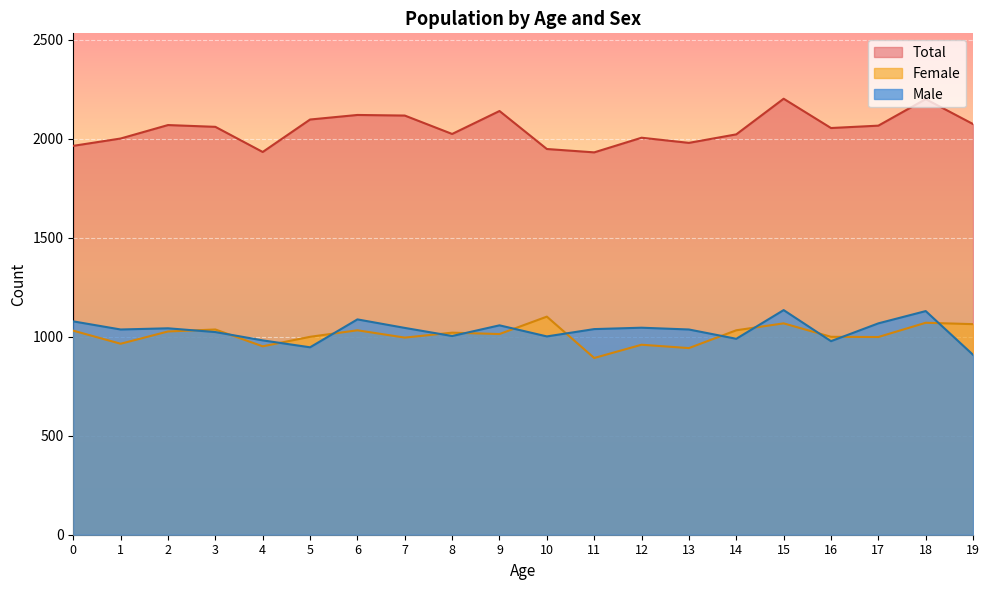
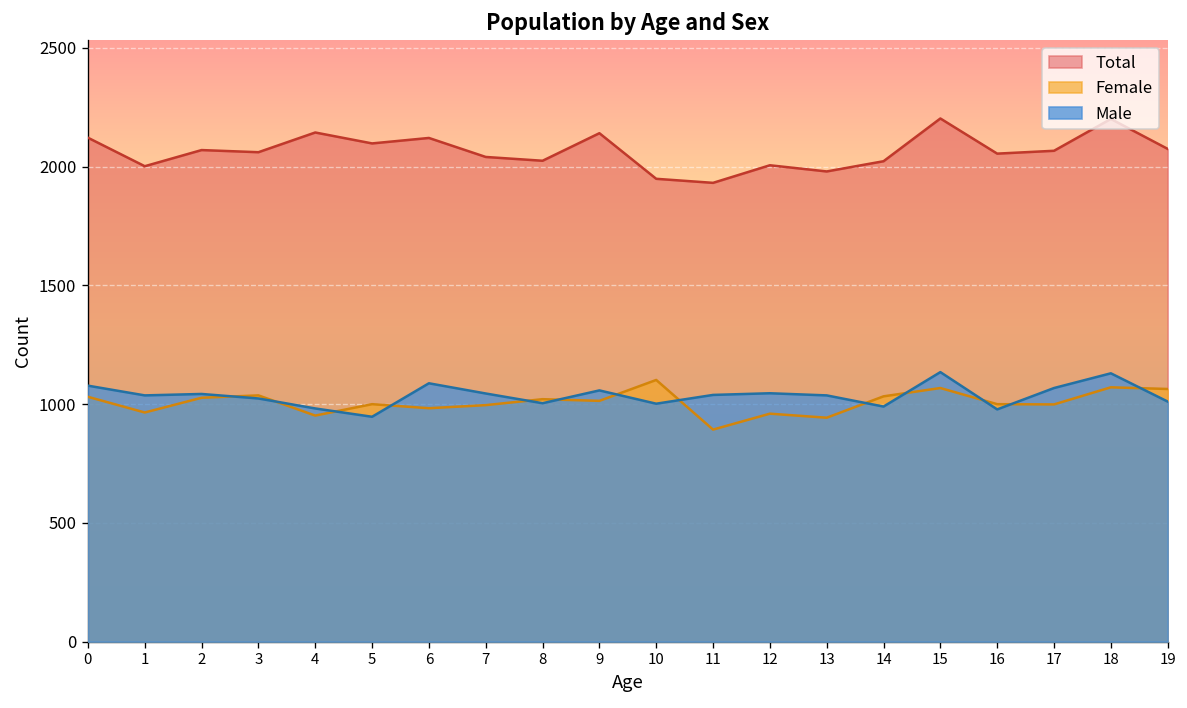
Total, 0: 1970 -> 2120
Total, 4: 1930 -> 2140
Female, 6: 1030 -> 980
Total, 7: 2120 -> 2040
Male, 19: 910 -> 1010
